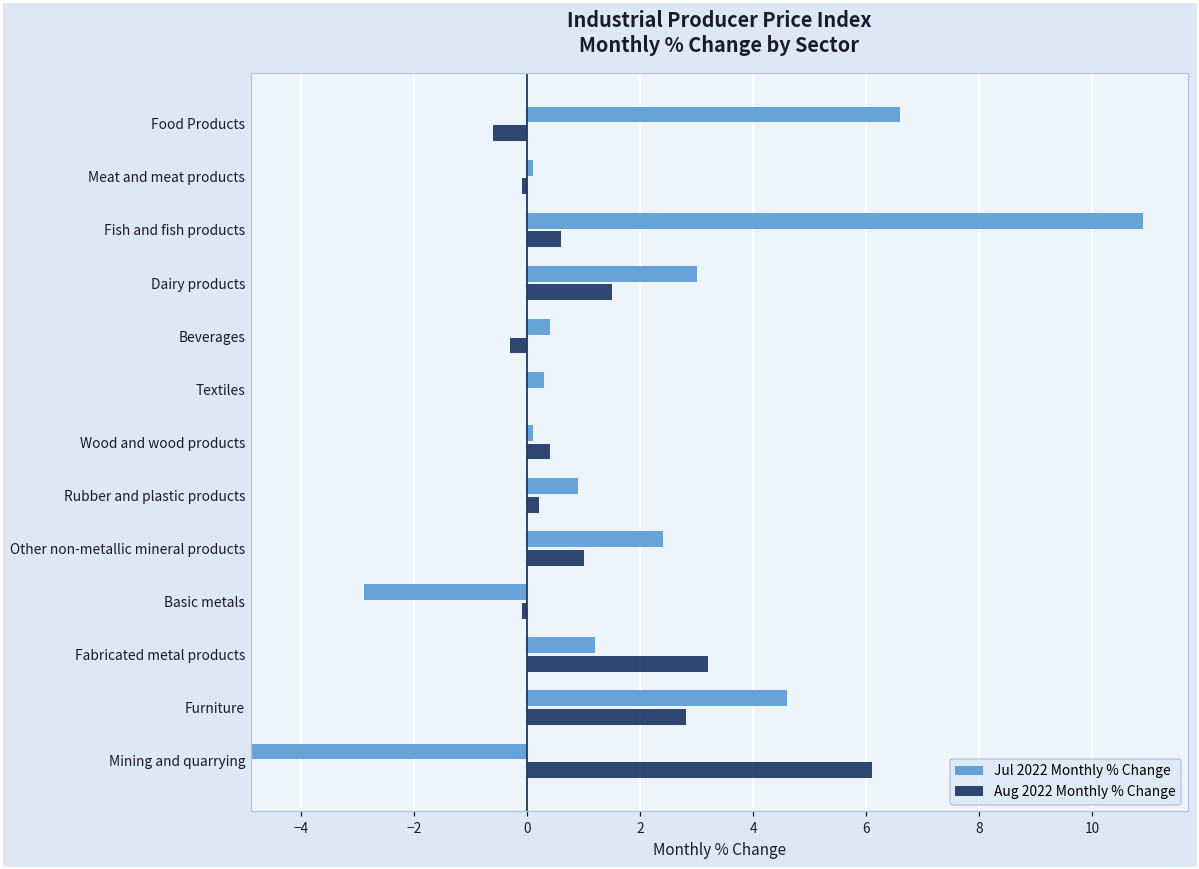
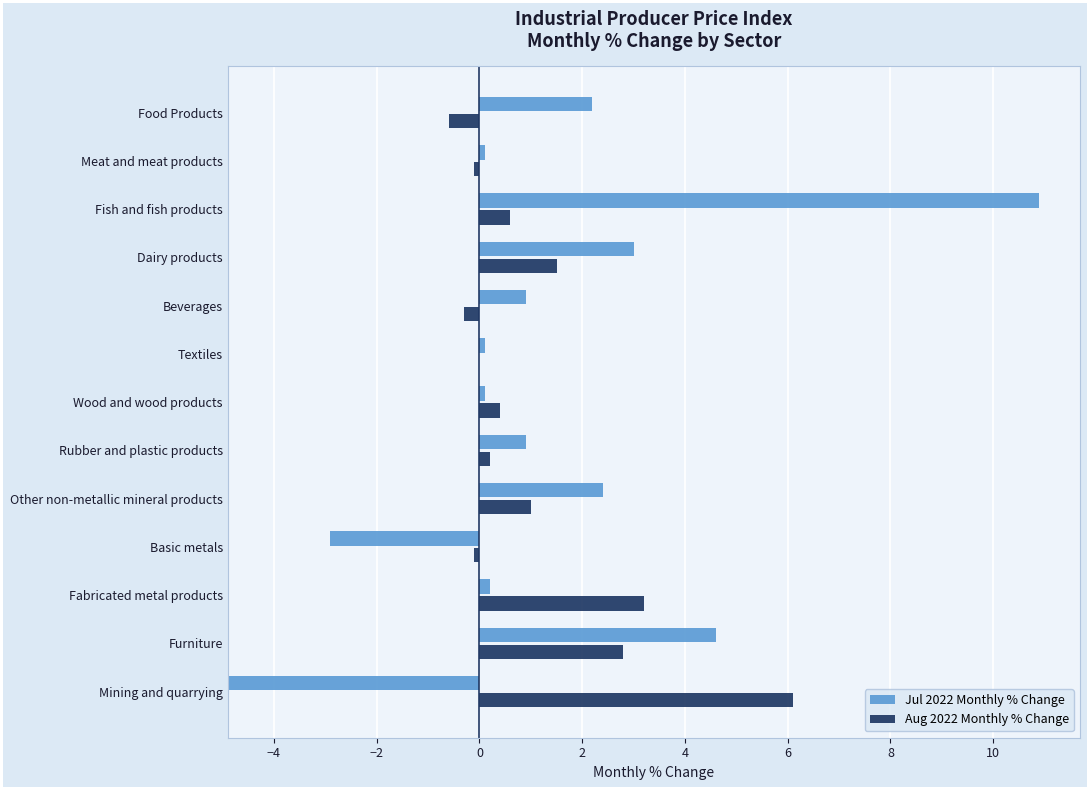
Jul 2022 Monthly % Change, Food Products: 6.6 -> 2.2
Jul 2022 Monthly % Change, Beverages: 0.4 -> 0.9
Jul 2022 Monthly % Change, Textiles: 0.3 -> 0.1
Jul 2022 Monthly % Change, Fabricated metal products: 1.2 -> 0.2
